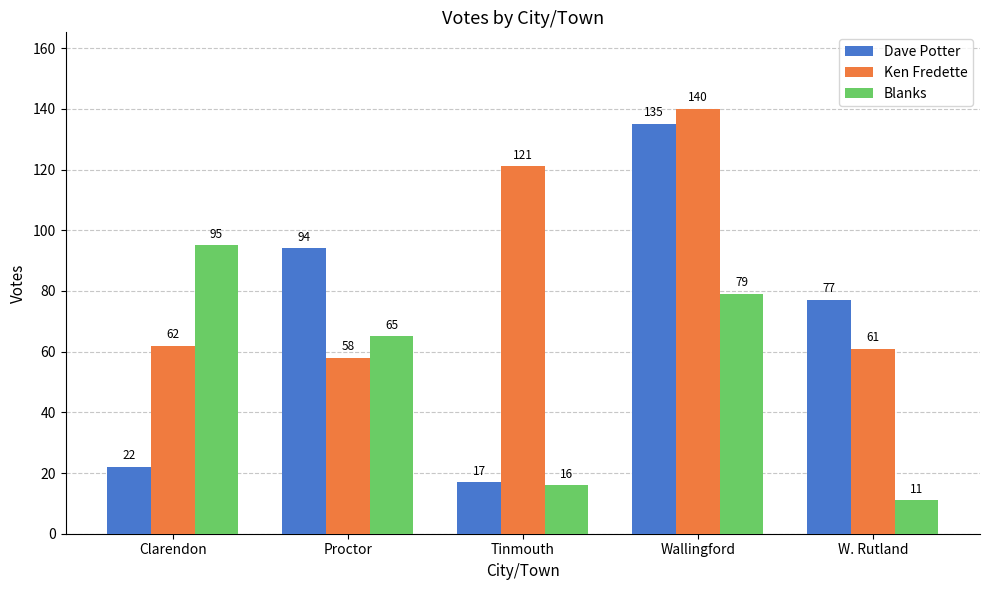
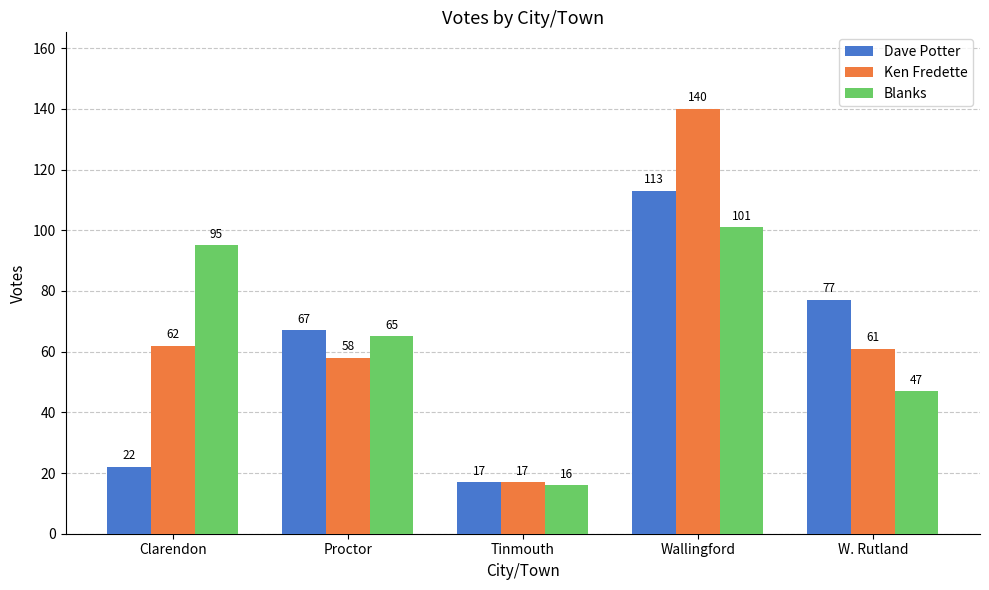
Dave Potter, Proctor: 94 -> 67
Ken Fredette, Tinmouth: 121 -> 17
Dave Potter, Wallingford: 135 -> 113
Blanks, Wallingford: 79 -> 101
Blanks, W. Rutland: 11 -> 47
